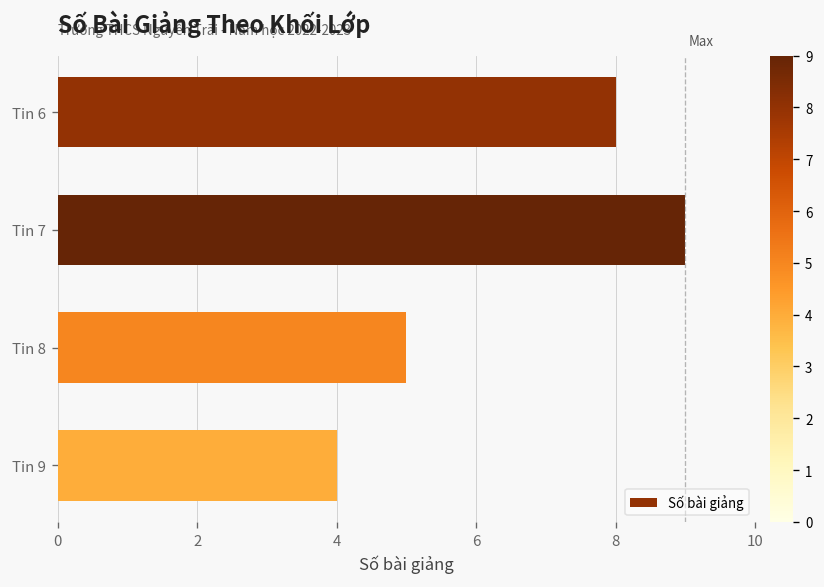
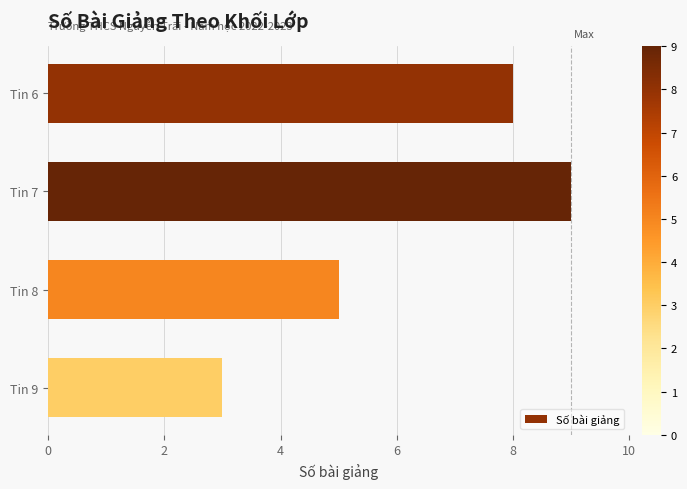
Tin 9: 4 -> 3
